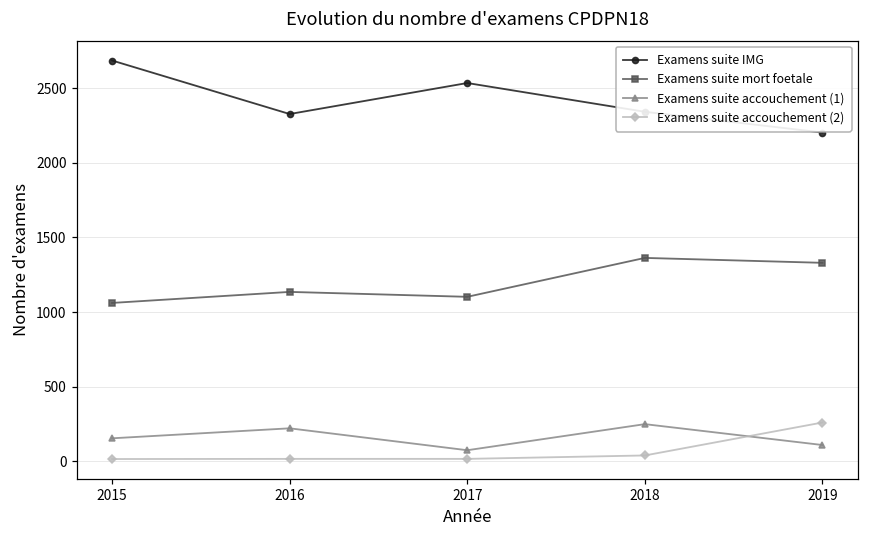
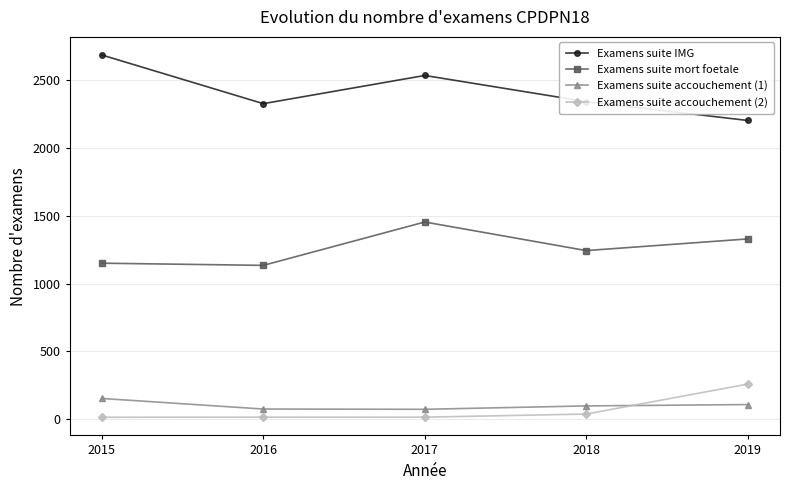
Examens suite mort foetale, 2015: 1060 -> 1150
Examens suite accouchement (1), 2016: 220 -> 80
Examens suite mort foetale, 2017: 1100 -> 1460
Examens suite mort foetale, 2018: 1360 -> 1240
Examens suite accouchement (1), 2018: 250 -> 100
